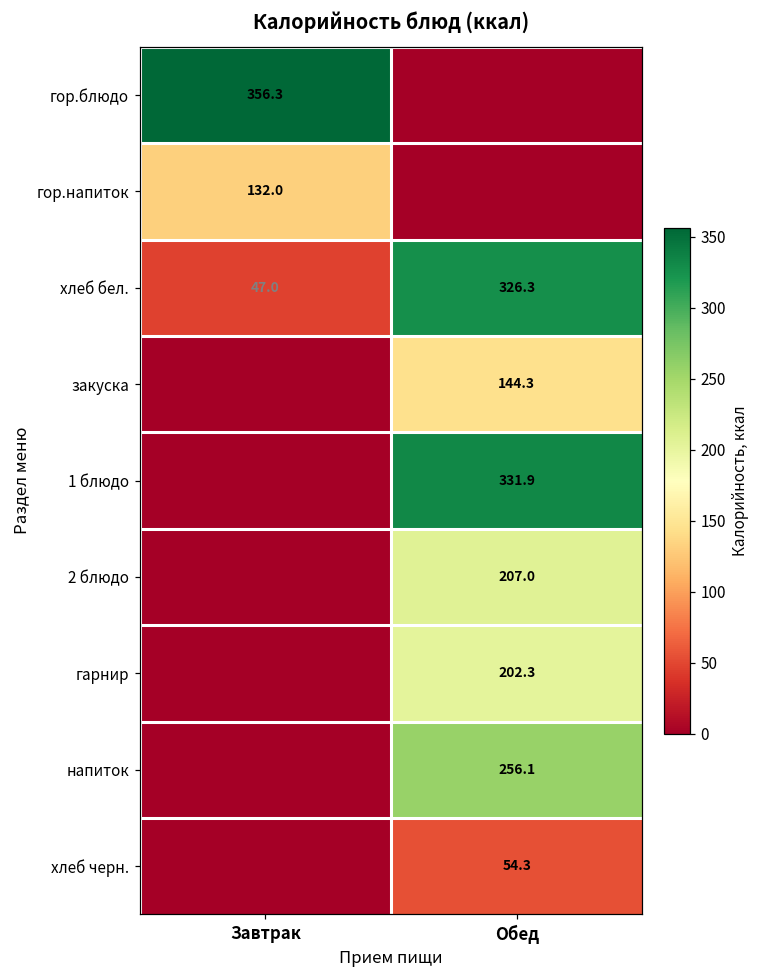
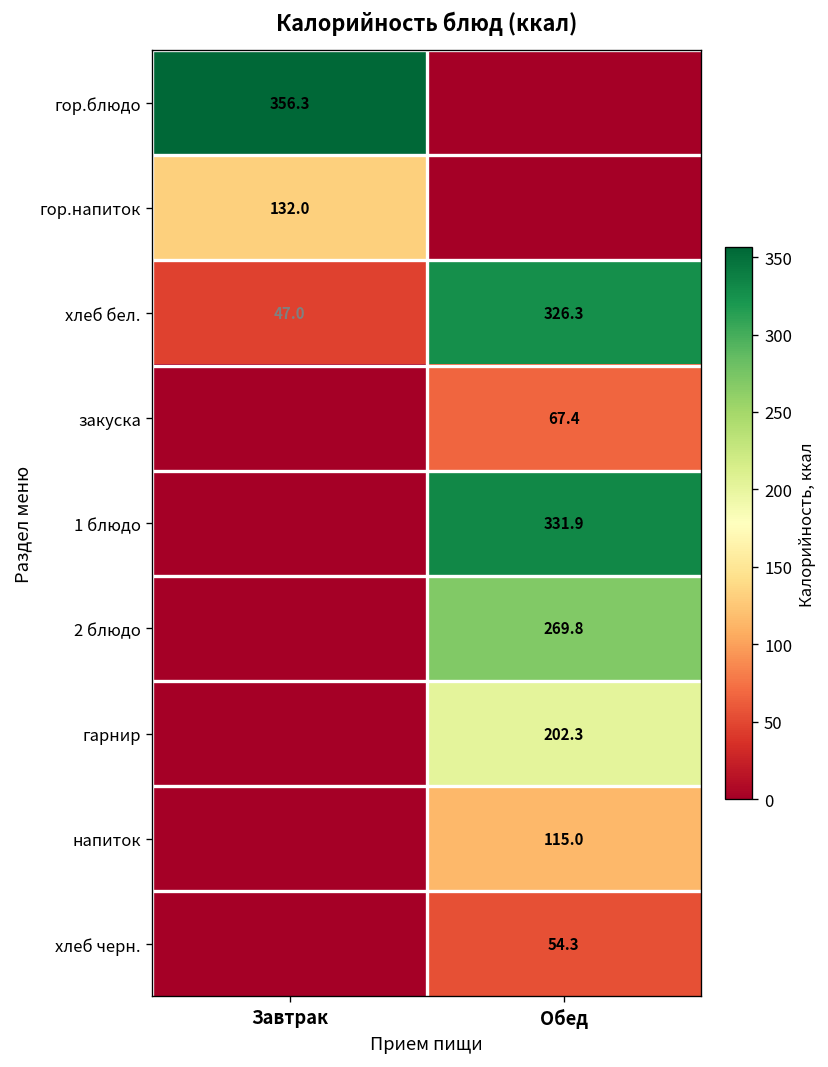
закуска, Обед: 144.3 -> 67.4
2 блюдо, Обед: 207.0 -> 269.8
напиток, Обед: 256.1 -> 115.0
